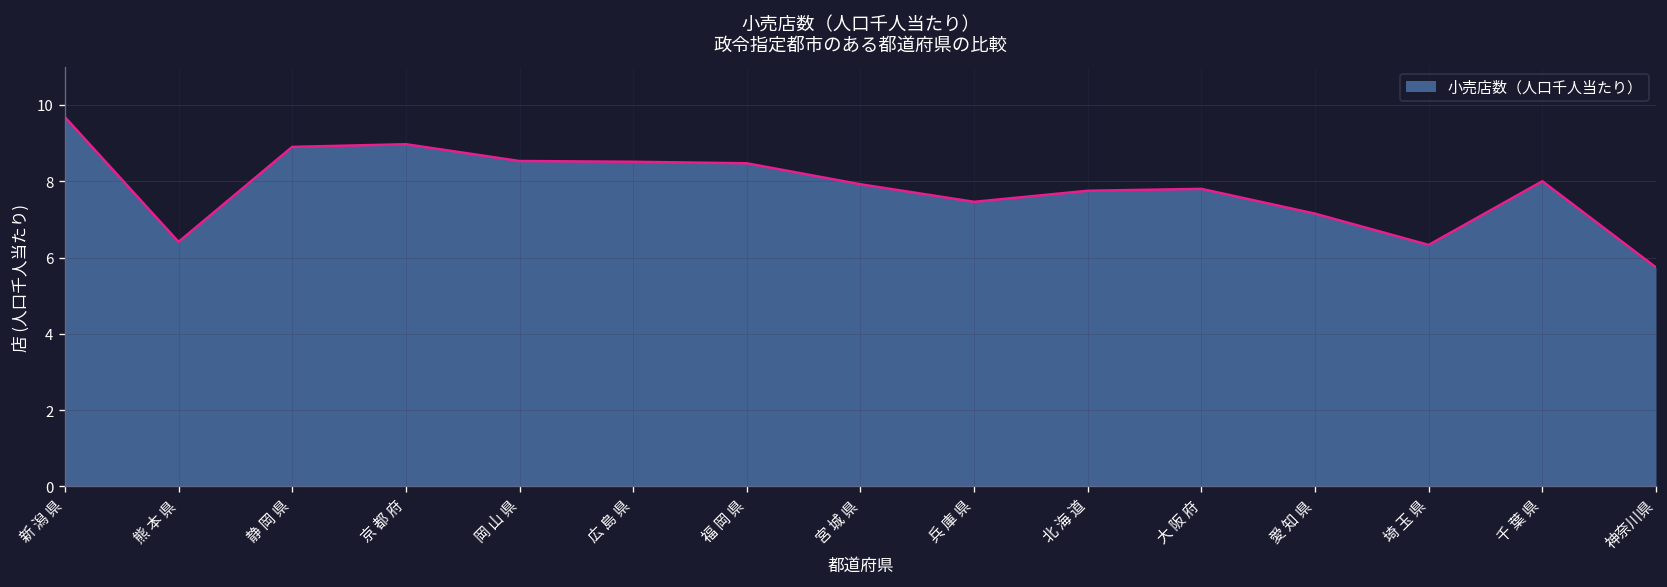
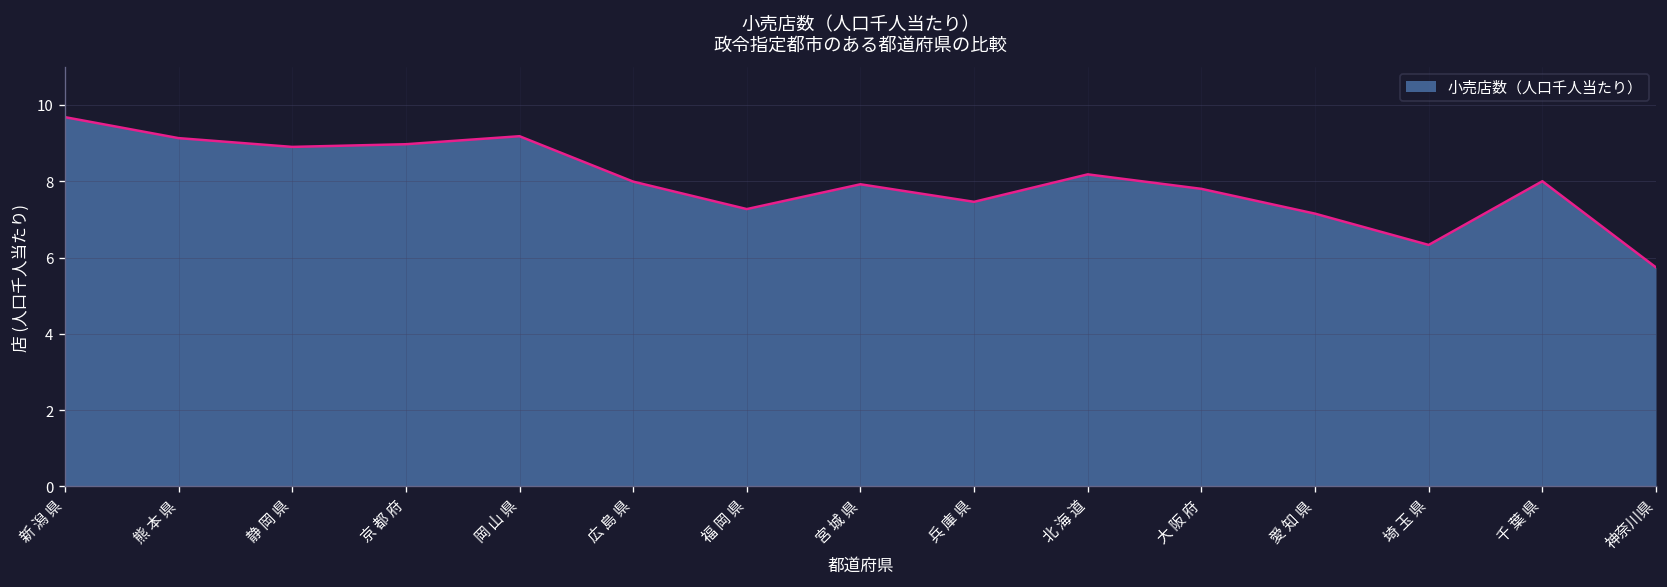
熊 本 県: 6.4 -> 9.1
岡 山 県: 8.5 -> 9.2
広 島 県: 8.5 -> 8.0
福 岡 県: 8.5 -> 7.3
北 海 道: 7.8 -> 8.2
